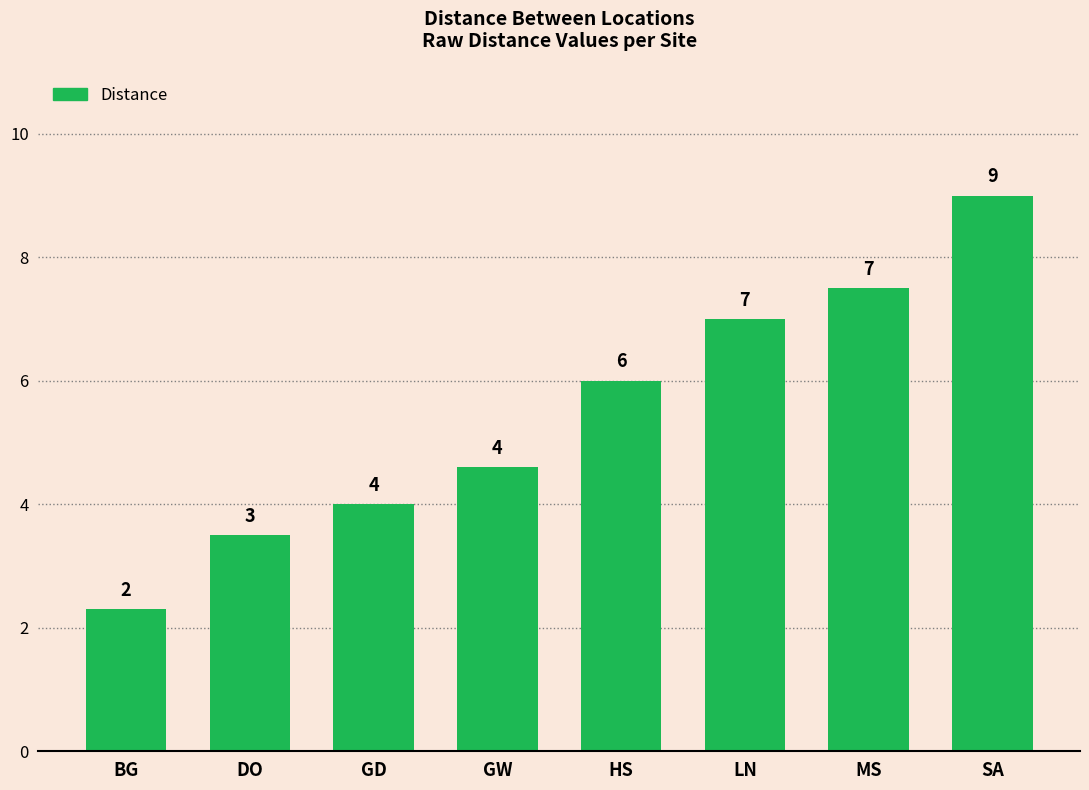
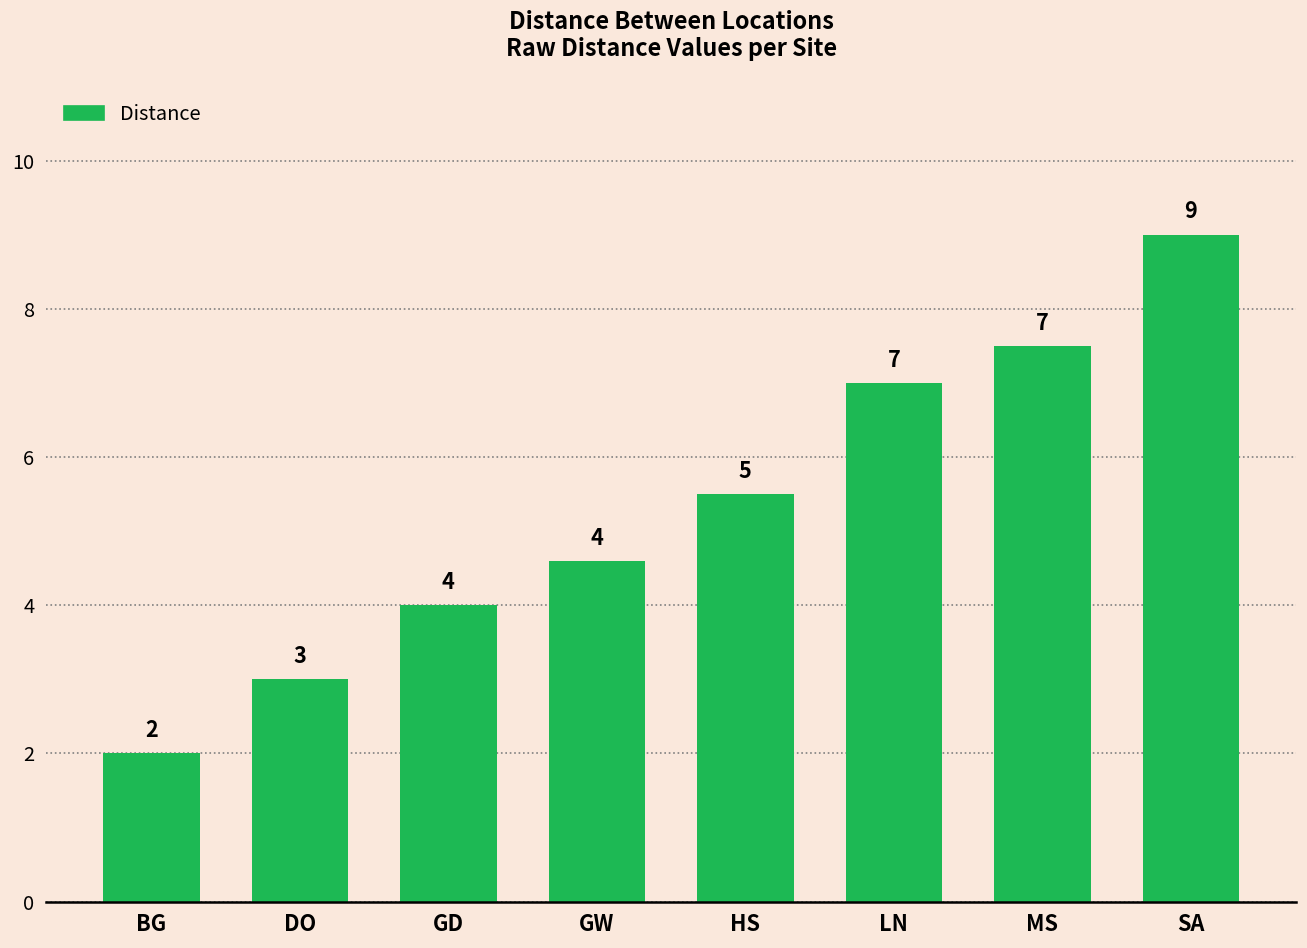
BG: 2.3 -> 2.0
DO: 3.5 -> 3.0
HS: 6 -> 5
